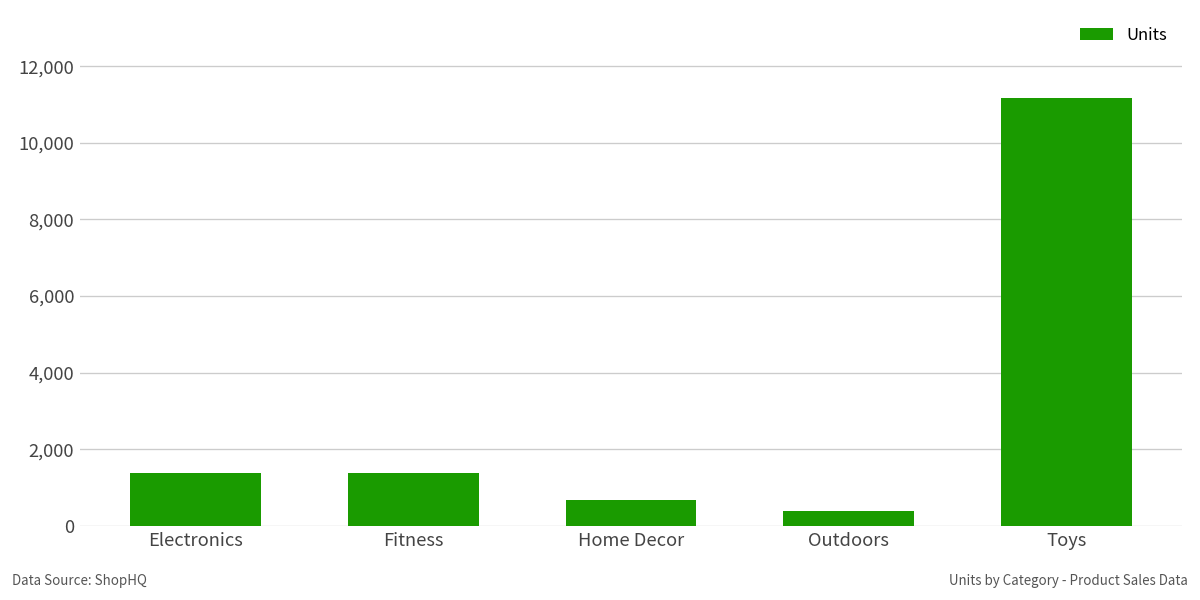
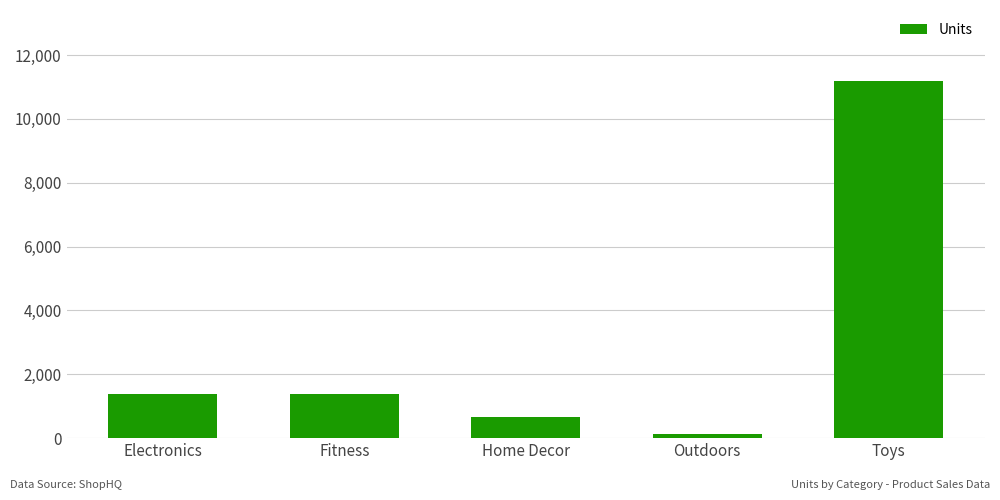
Outdoors: 400 -> 100
